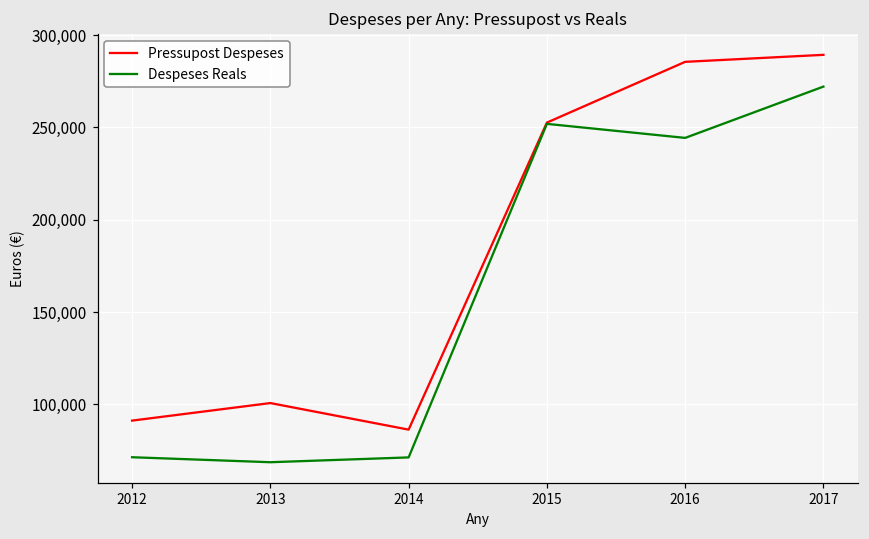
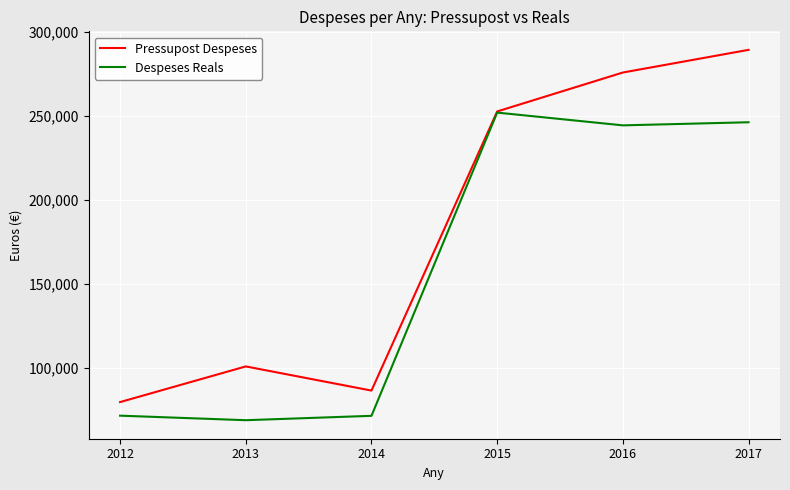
Pressupost Despeses, 2012: 91,000 -> 80,000
Pressupost Despeses, 2016: 286,000 -> 276,000
Despeses Reals, 2017: 272,000 -> 246,000
